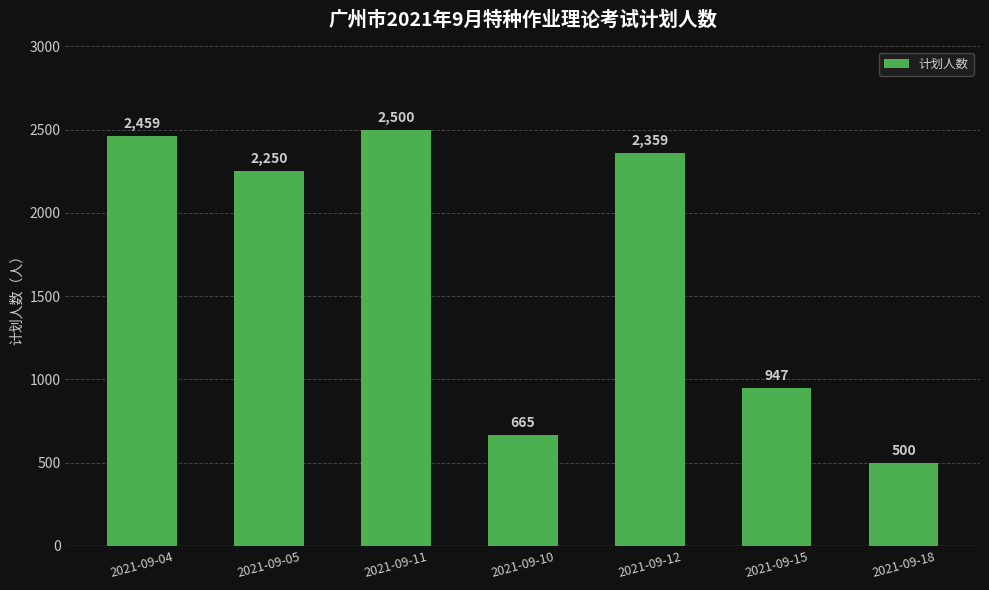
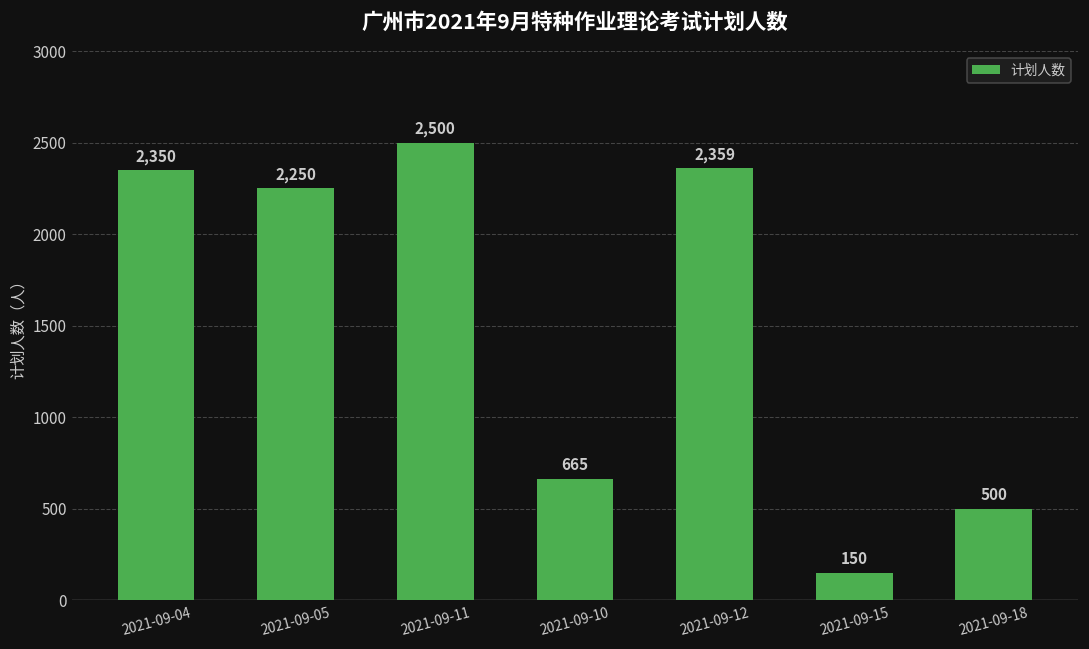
2021-09-04: 2,459 -> 2,350
2021-09-15: 947 -> 150
